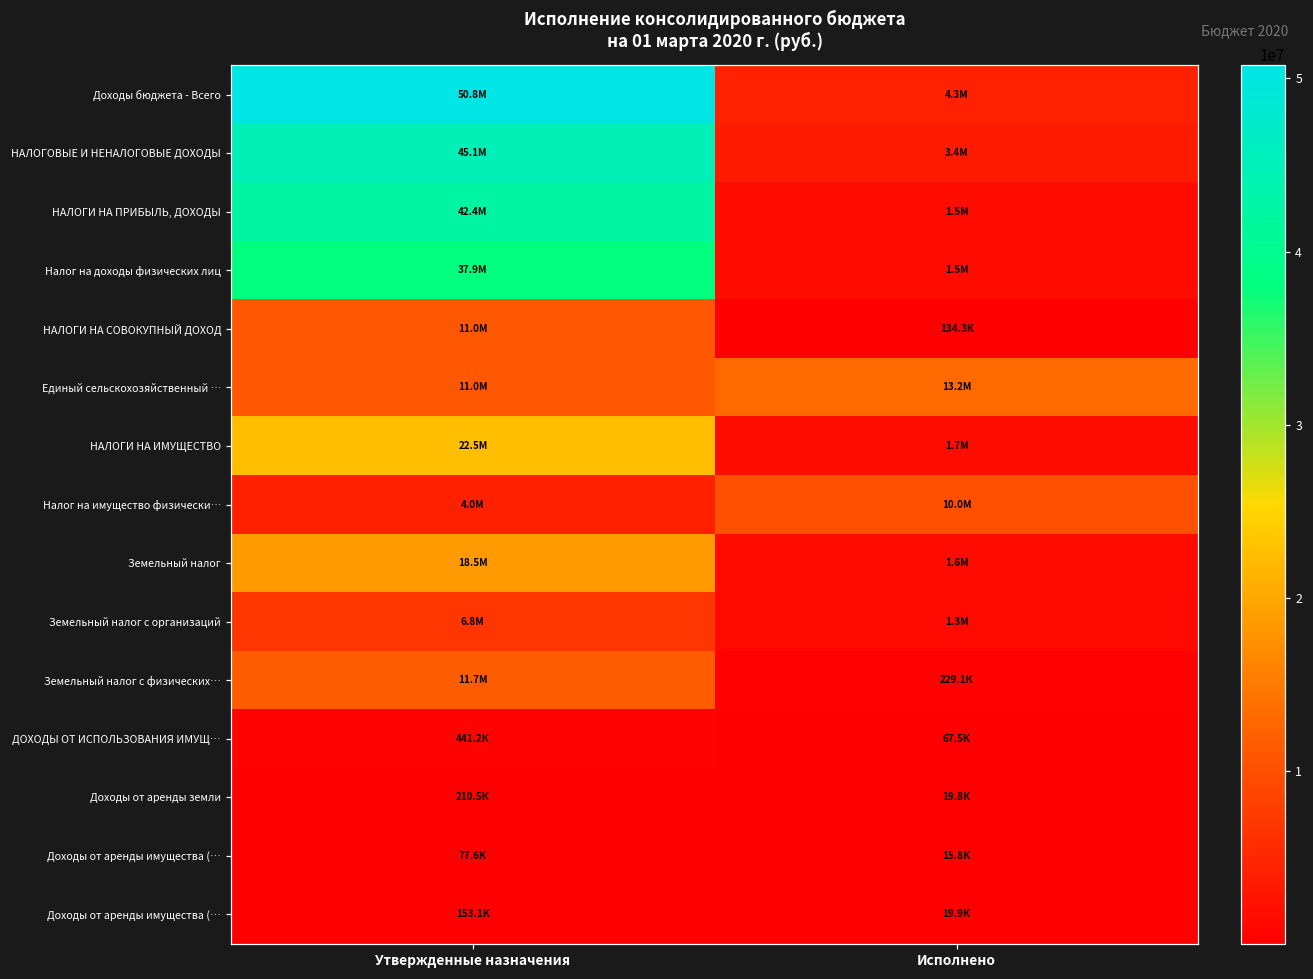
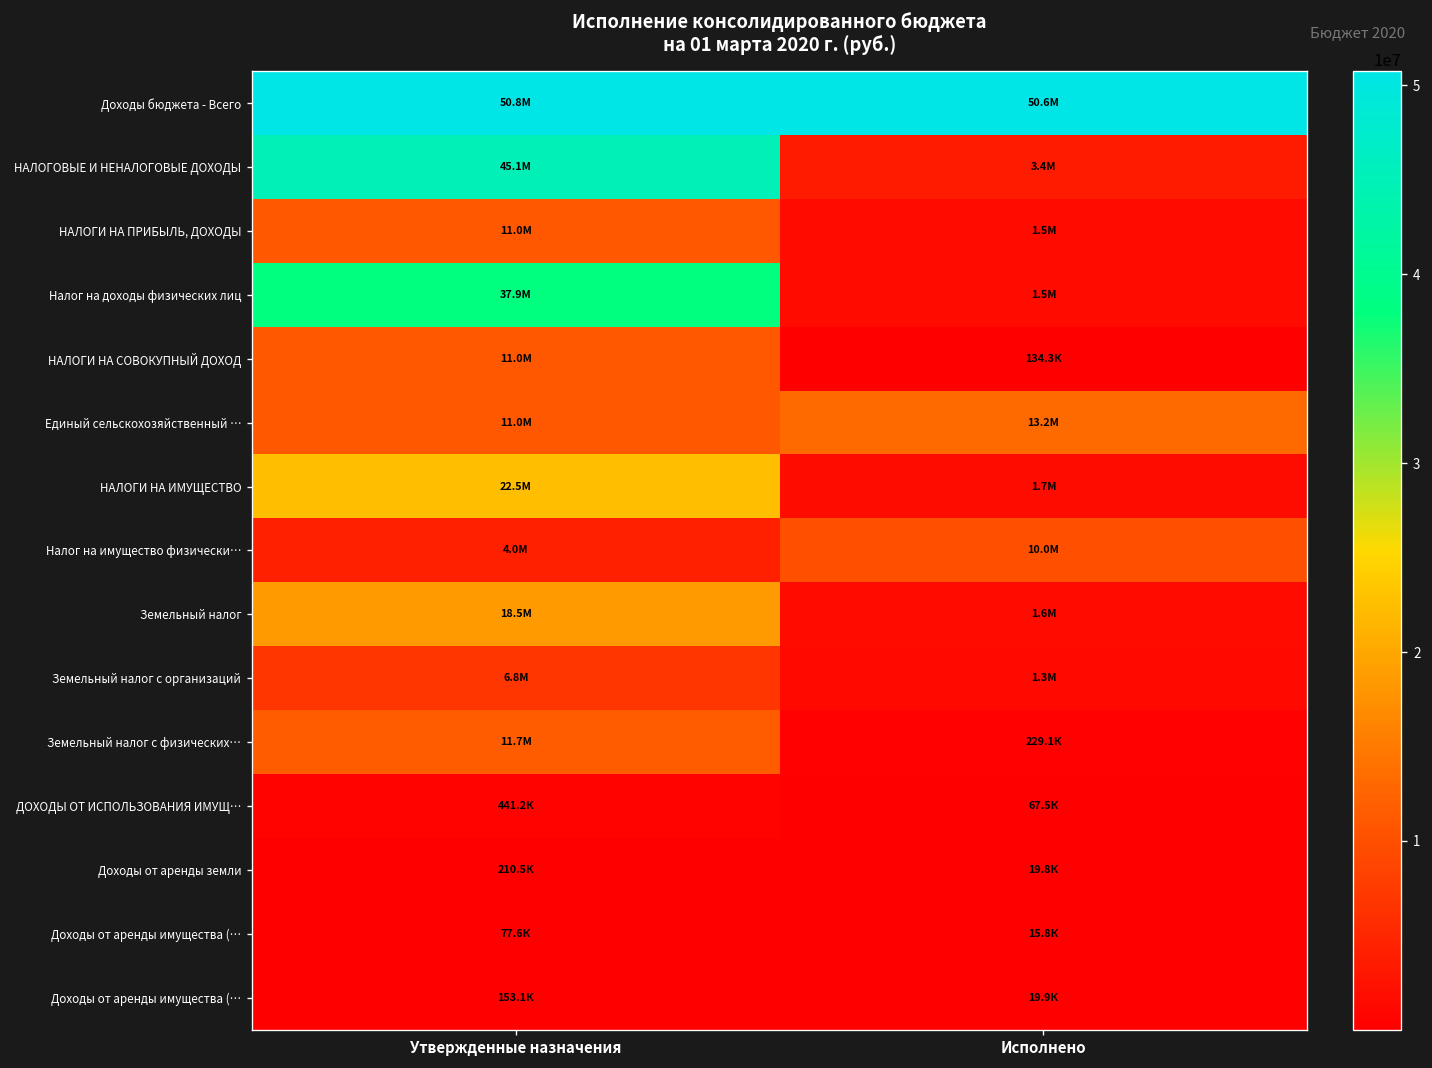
Доходы бюджета - Всего, Исполнено: 4.3М -> 50.6М
НАЛОГИ НА ПРИБЫЛЬ, ДОХОДЫ, Утвержденные назначения: 42.4М -> 11.0М
